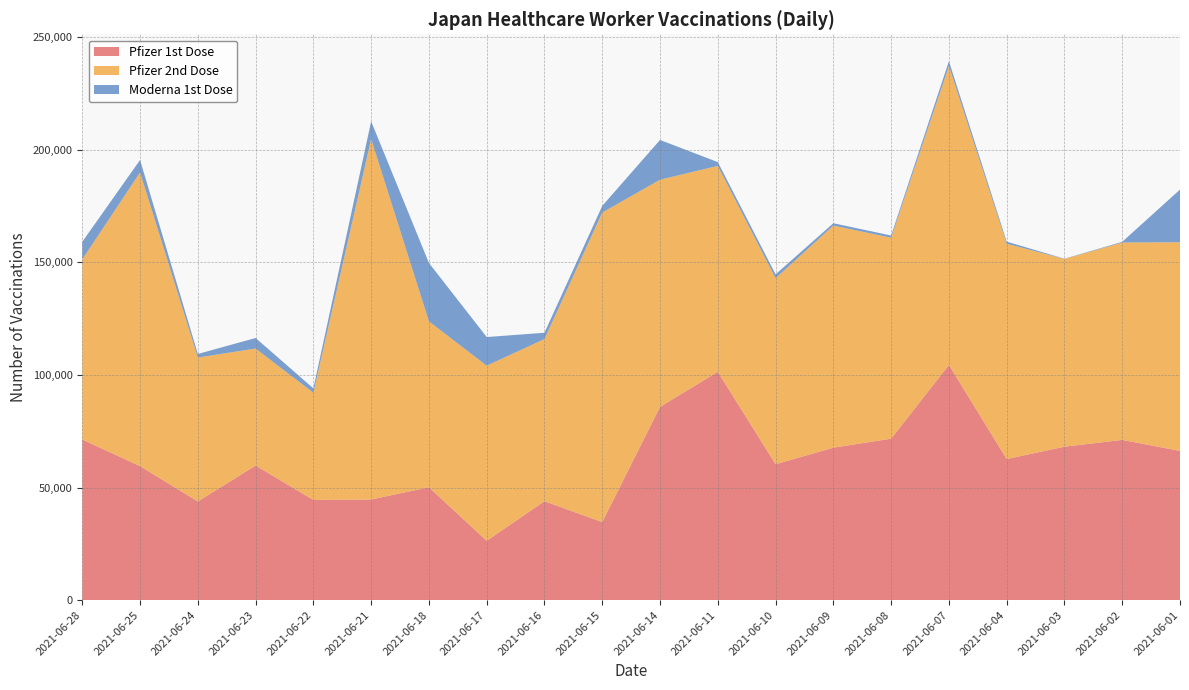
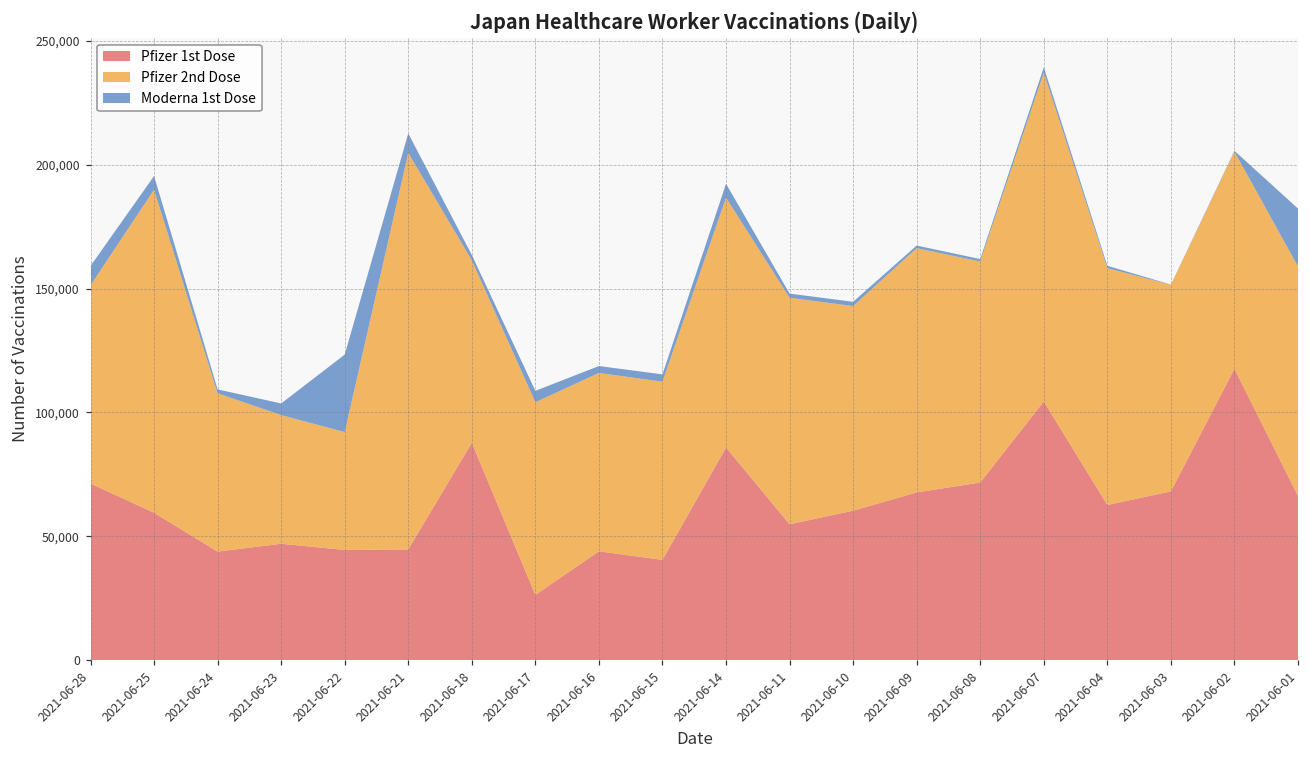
Pfizer 1st Dose, 2021-06-23: 60,000 -> 47,000
Moderna 1st Dose, 2021-06-22: 2,000 -> 31,000
Pfizer 1st Dose, 2021-06-18: 50,000 -> 88,000
Moderna 1st Dose, 2021-06-18: 26,000 -> 2,000
Moderna 1st Dose, 2021-06-17: 13,000 -> 5,000
Pfizer 1st Dose, 2021-06-15: 35,000 -> 40,000
Pfizer 2nd Dose, 2021-06-15: 137,000 -> 72,000
Moderna 1st Dose, 2021-06-14: 18,000 -> 6,000
Pfizer 1st Dose, 2021-06-11: 101,000 -> 55,000
Pfizer 1st Dose, 2021-06-02: 71,000 -> 118,000
